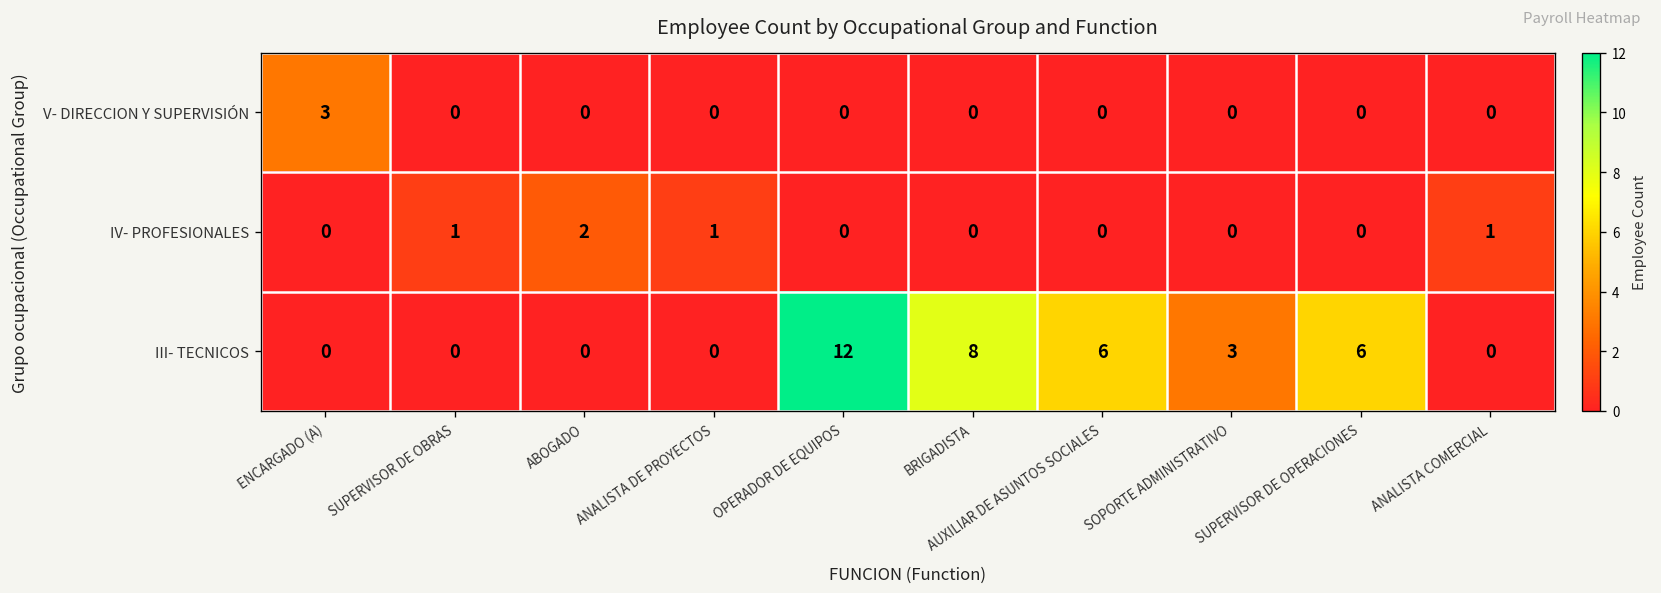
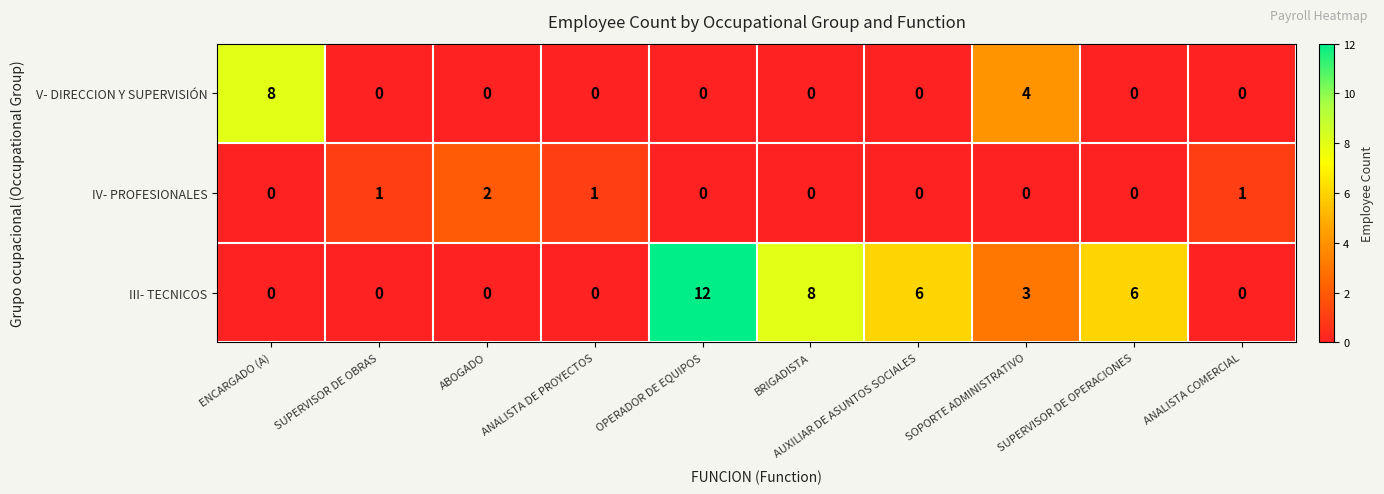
V- DIRECCION Y SUPERVISIÓN, ENCARGADO (A): 3 -> 8
V- DIRECCION Y SUPERVISIÓN, SOPORTE ADMINISTRATIVO: 0 -> 4
